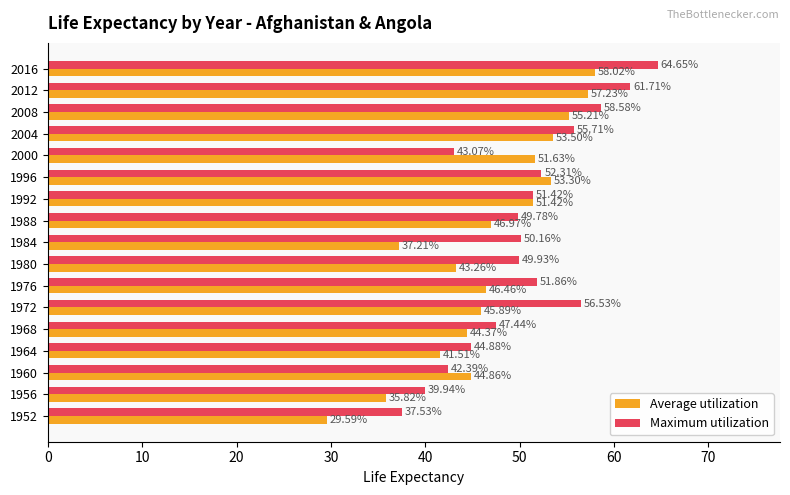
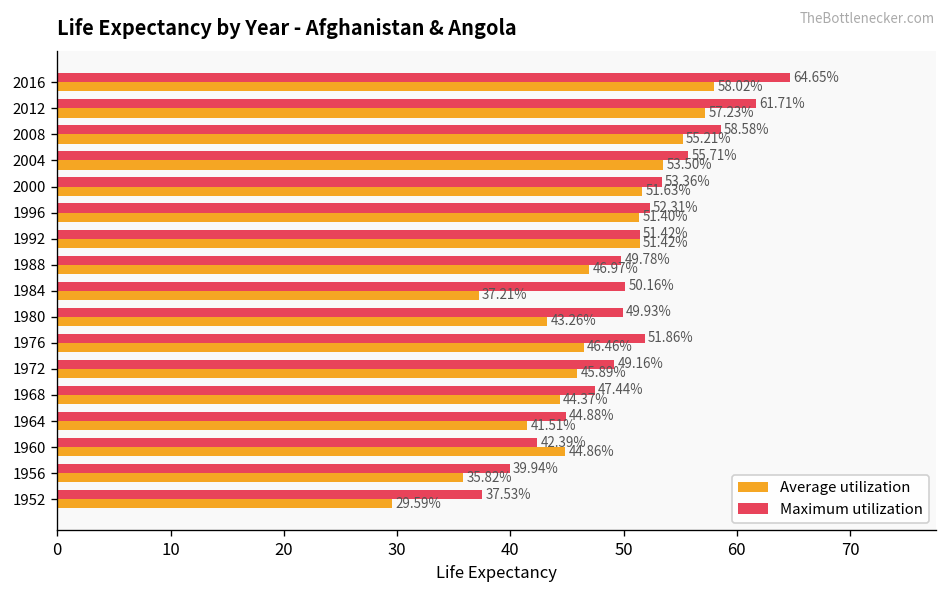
Maximum utilization, 2000: 43.07% -> 53.36%
Average utilization, 1996: 53.30% -> 51.40%
Maximum utilization, 1972: 56.53% -> 49.16%
